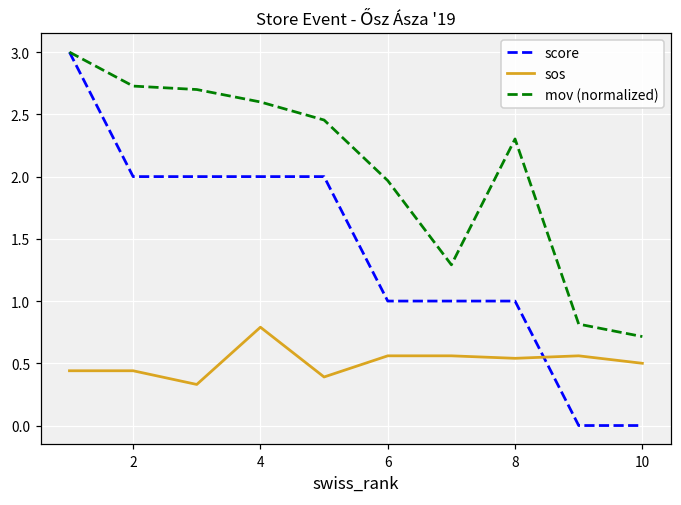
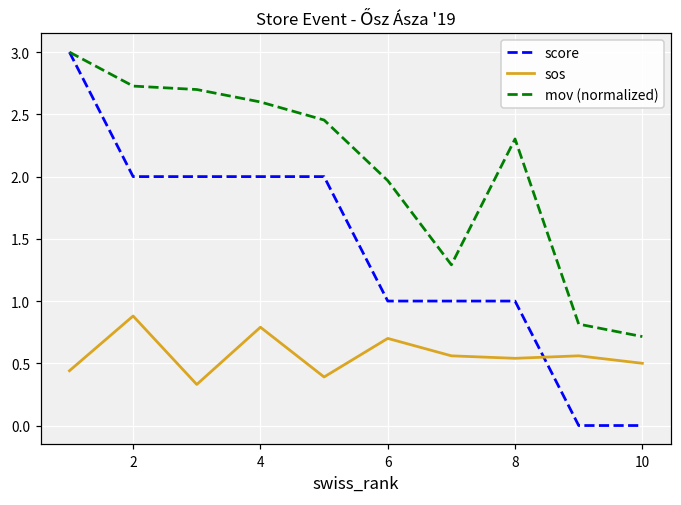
sos, 2: 0.44 -> 0.88
sos, 6: 0.56 -> 0.70
